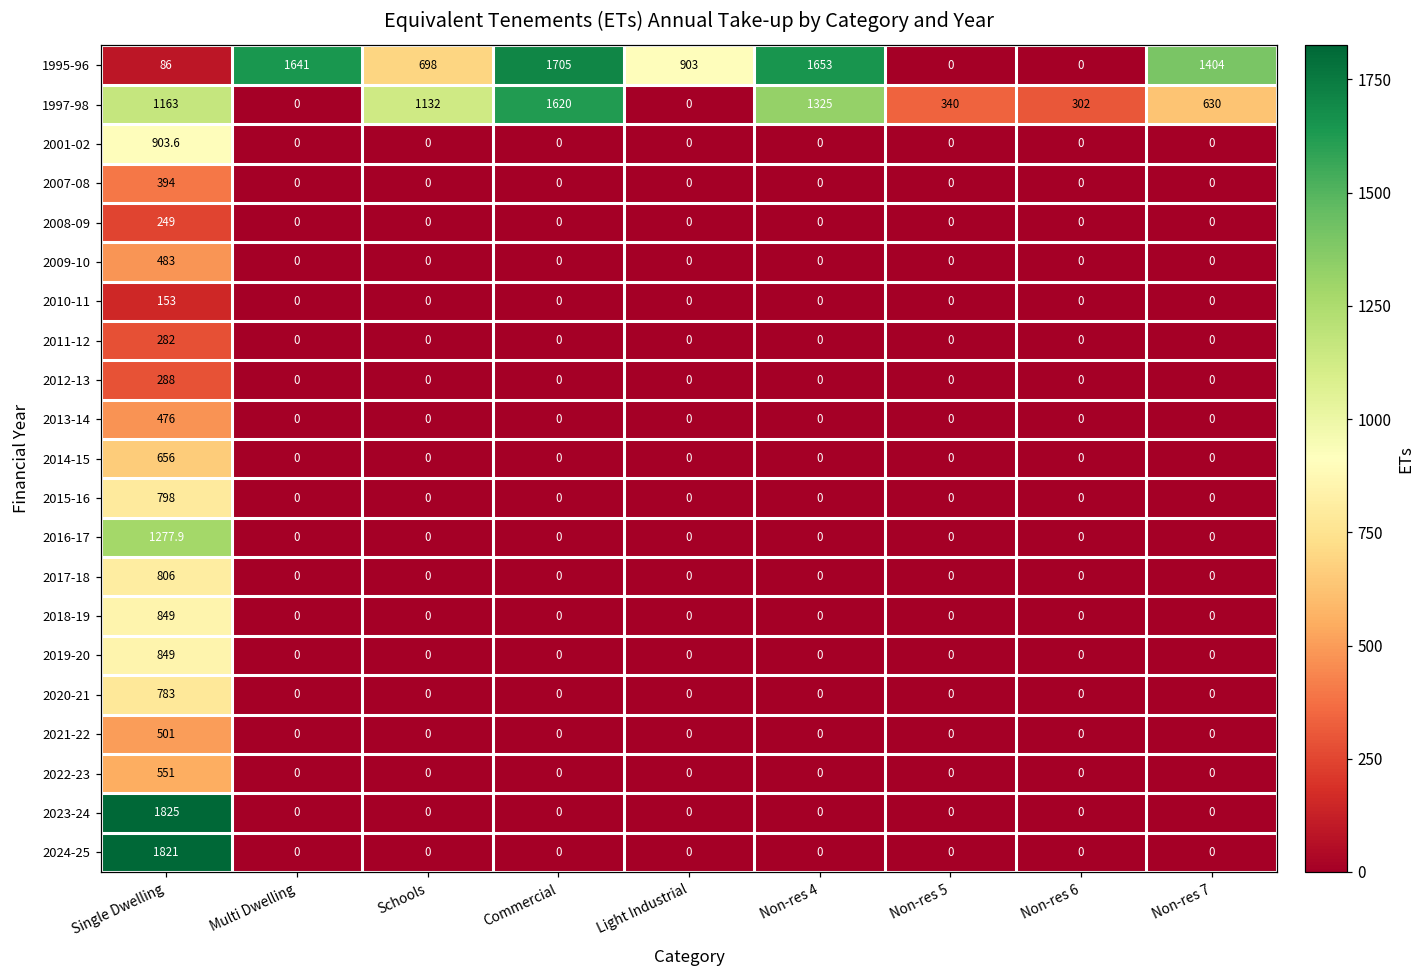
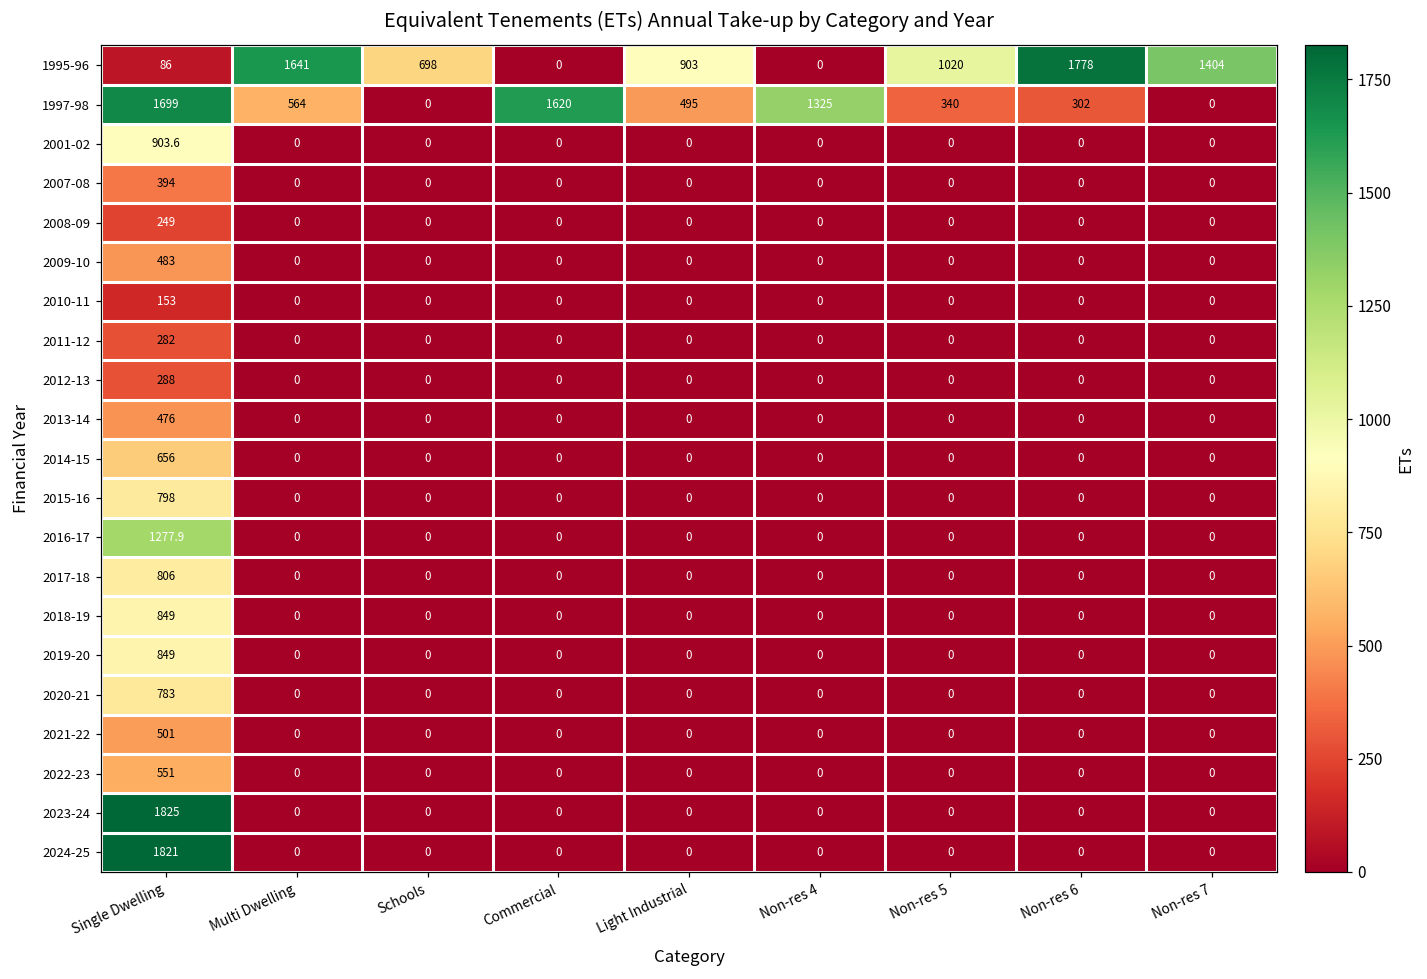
1995-96, Commercial: 1705 -> 0
1995-96, Non-res 4: 1653 -> 0
1995-96, Non-res 5: 0 -> 1020
1995-96, Non-res 6: 0 -> 1778
1997-98, Single Dwelling: 1163 -> 1699
1997-98, Multi Dwelling: 0 -> 564
1997-98, Schools: 1132 -> 0
1997-98, Light Industrial: 0 -> 495
1997-98, Non-res 7: 630 -> 0
